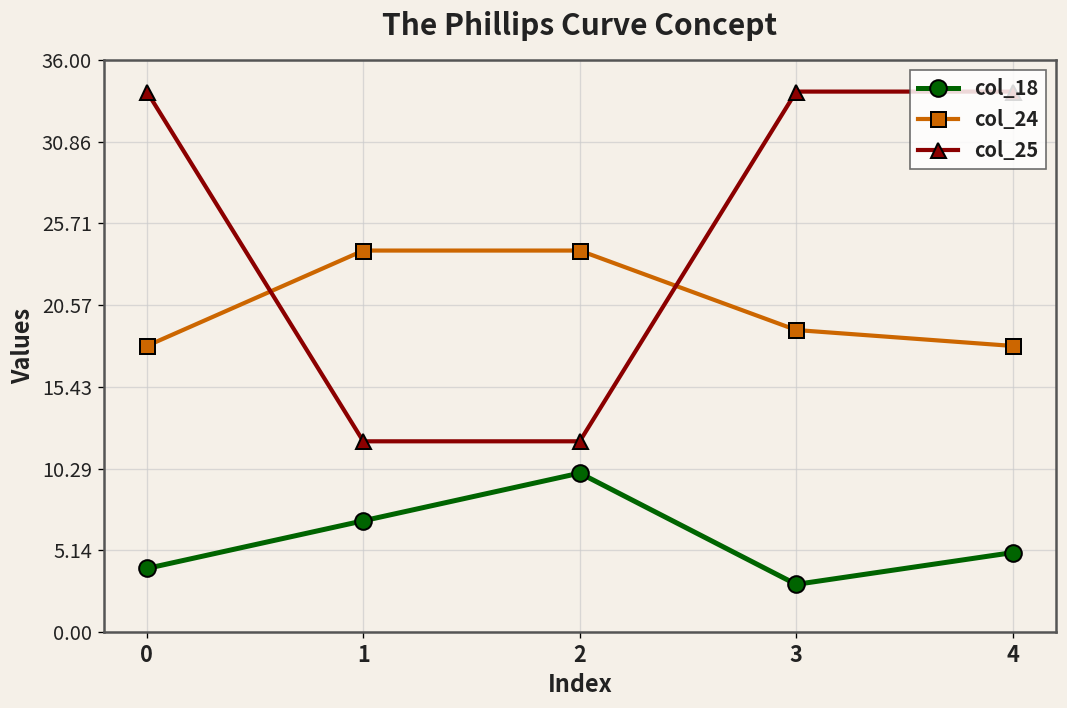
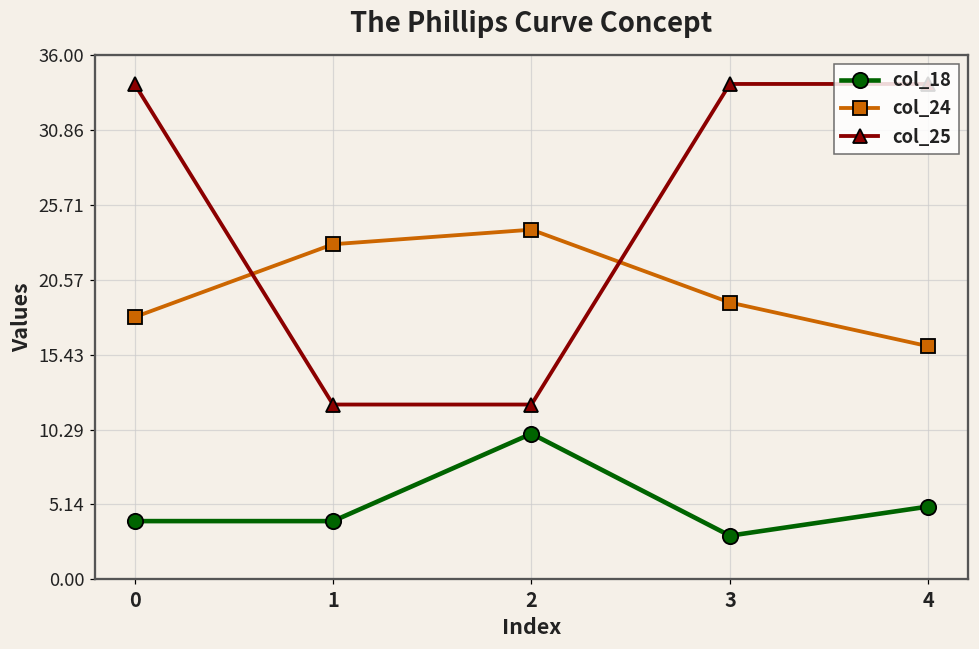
col_18, 1: 7 -> 4
col_24, 1: 24 -> 23
col_24, 4: 18 -> 16
